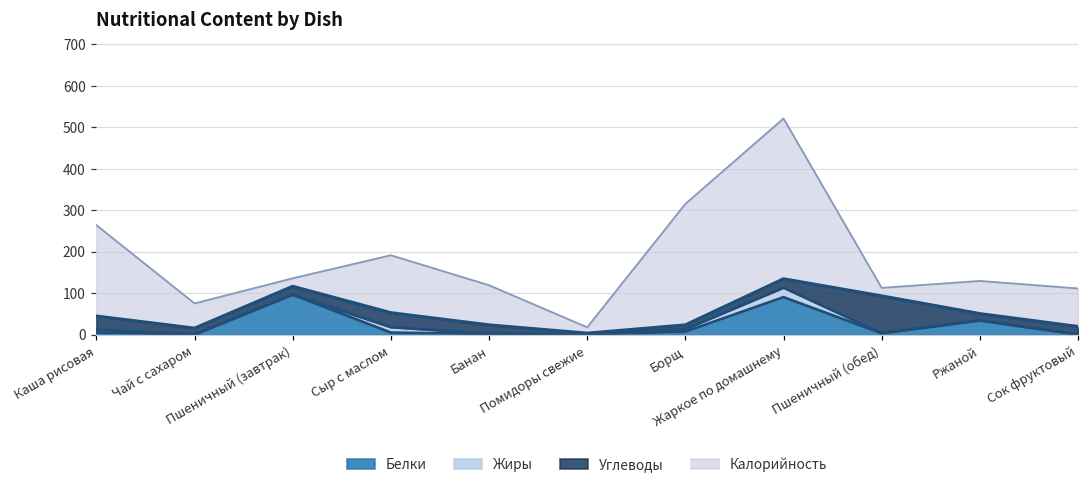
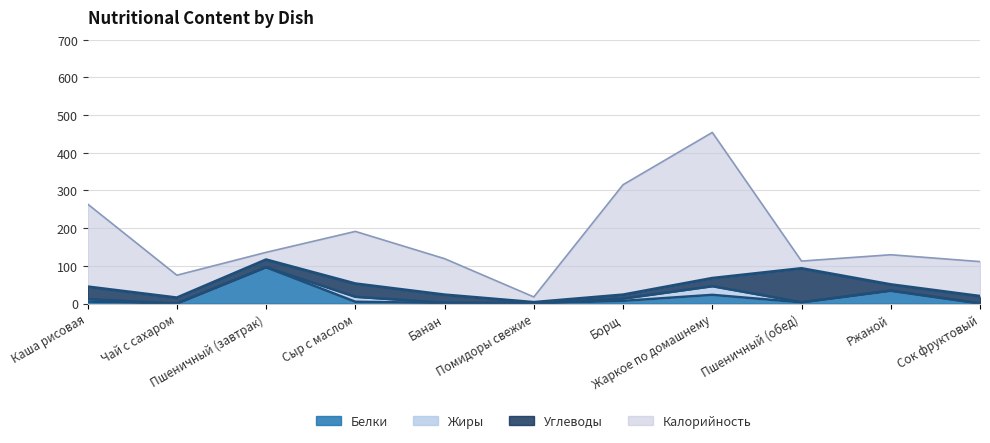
Белки, Жаркое по домашнему: 90 -> 20
